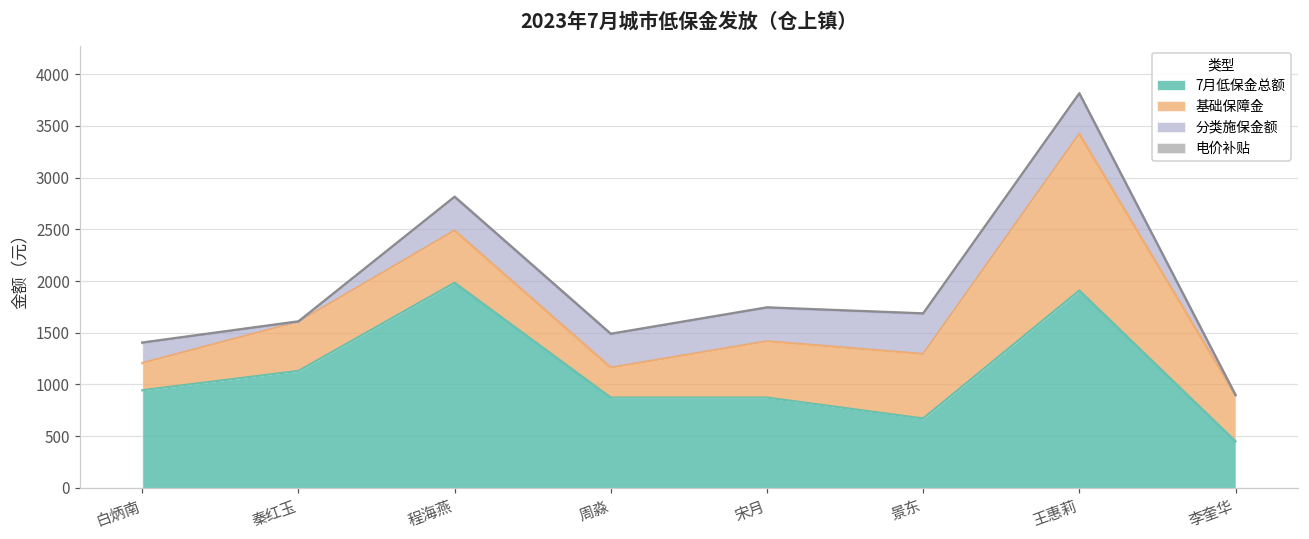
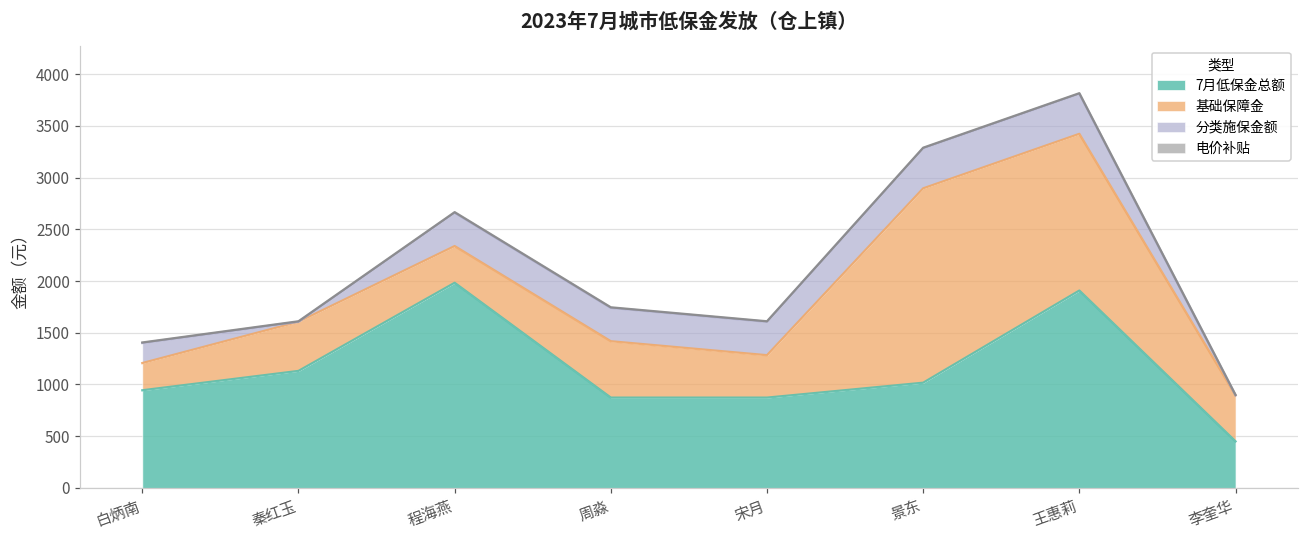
基础保障金, 程海燕: 500 -> 400
基础保障金, 周淼: 300 -> 500
基础保障金, 宋月: 500 -> 400
7月低保金总额, 景东: 700 -> 1000
基础保障金, 景东: 600 -> 1900
